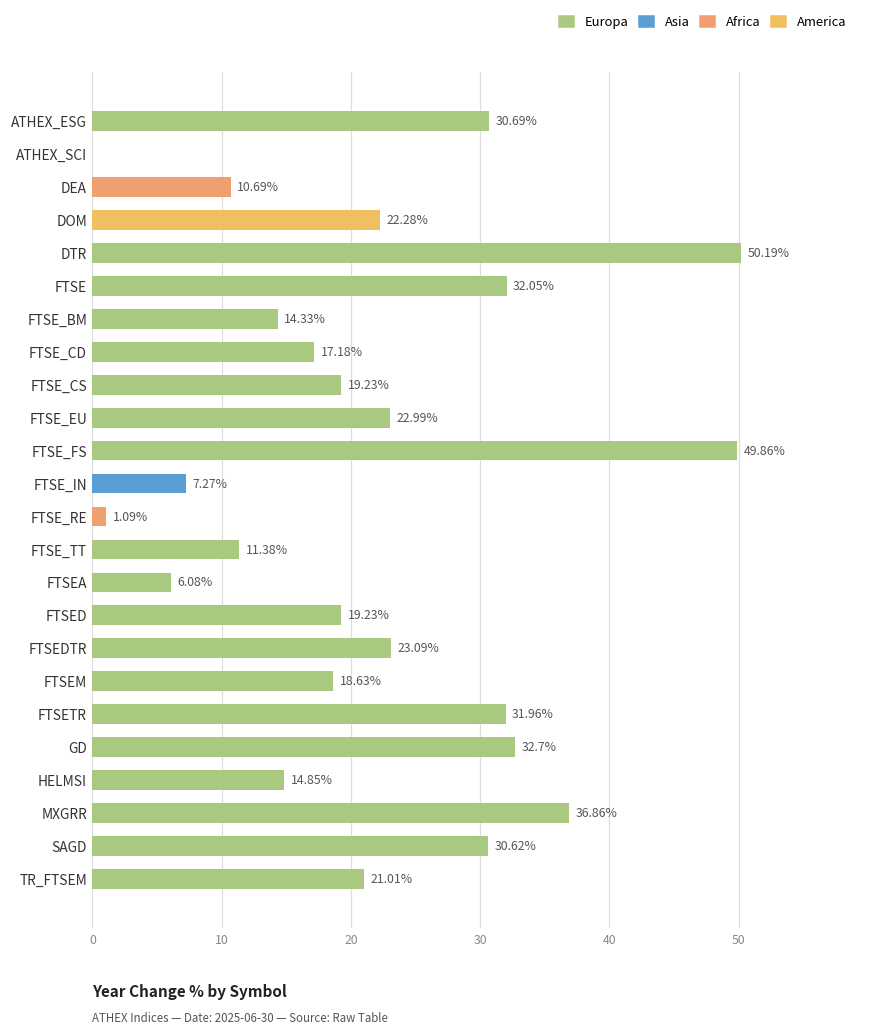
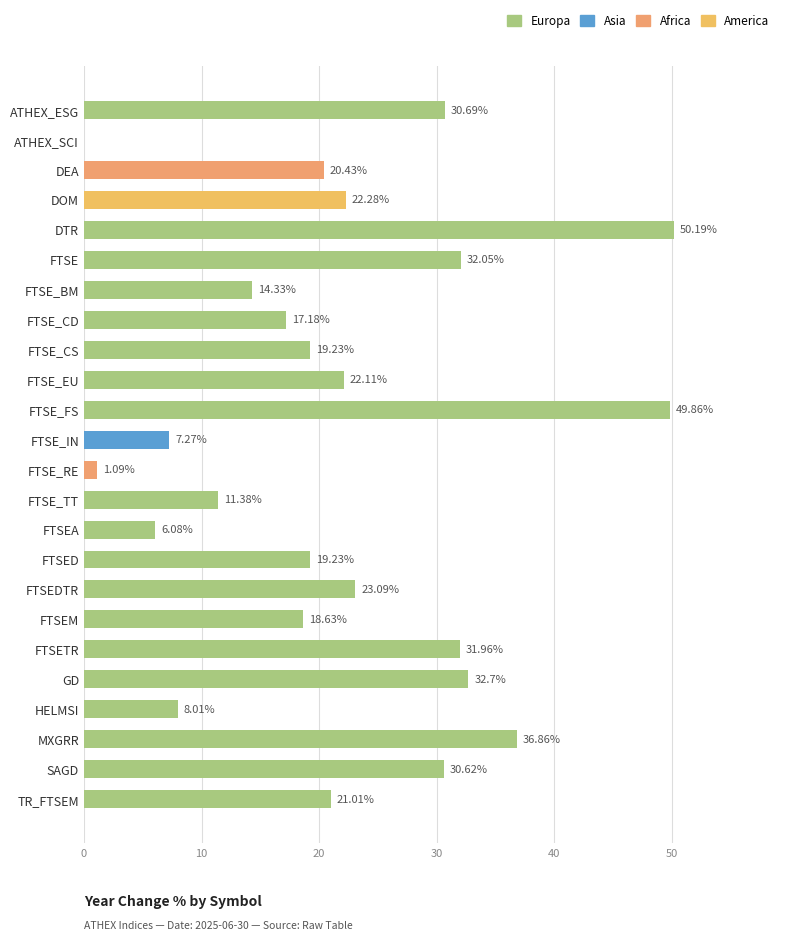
DEA: 10.69% -> 20.43%
FTSE_EU: 22.99% -> 22.11%
HELMSI: 14.85% -> 8.01%
